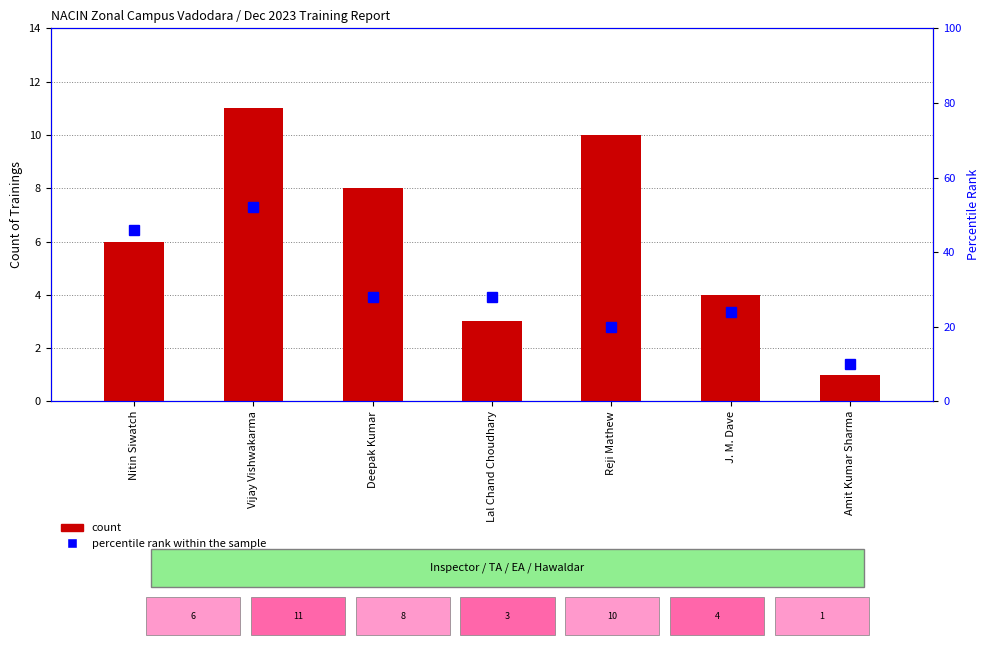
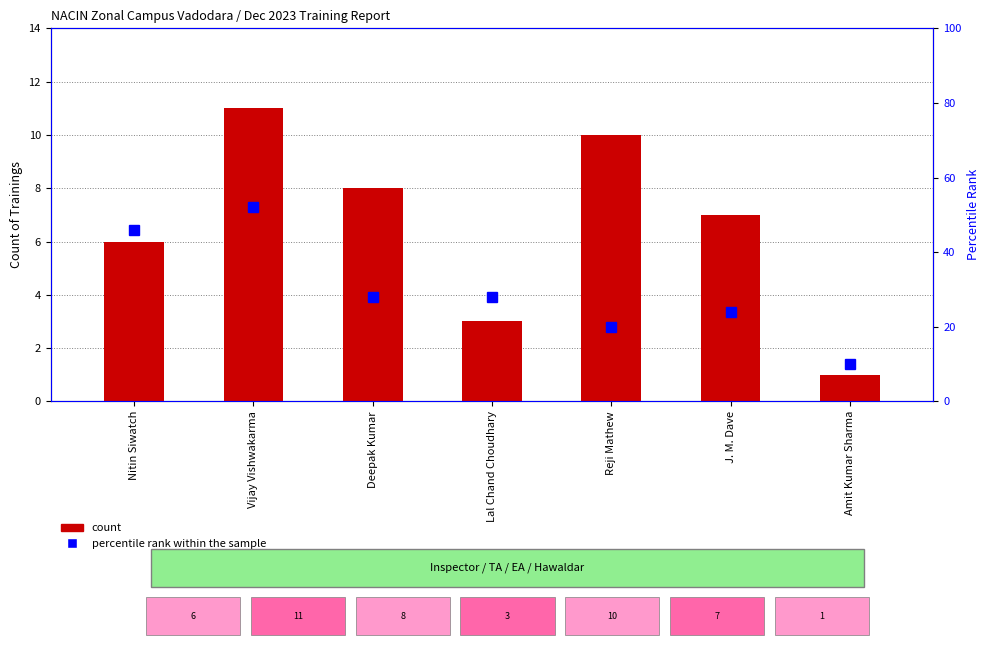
count, J. M. Dave: 4 -> 7
